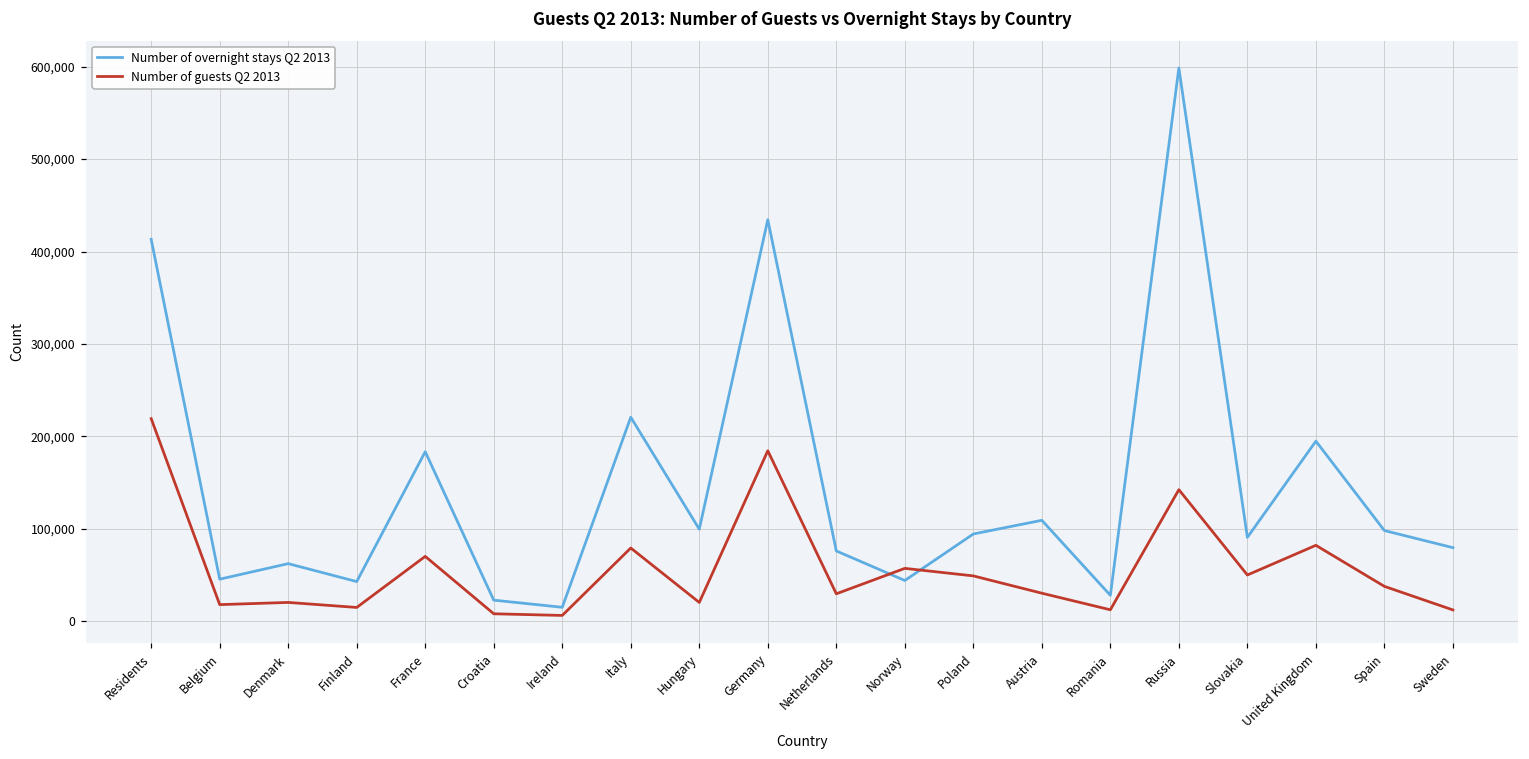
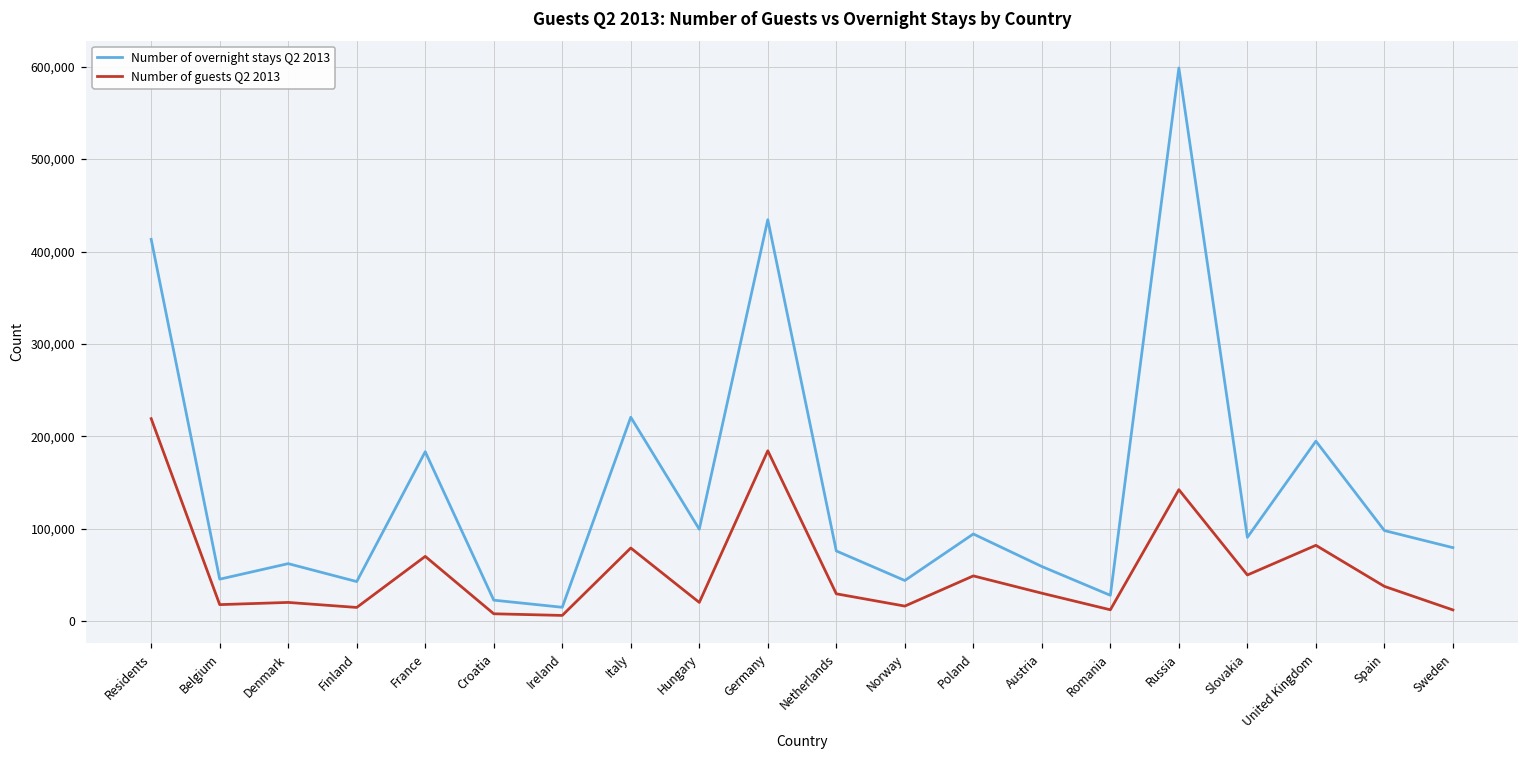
Number of guests Q2 2013, Norway: 60,000 -> 20,000
Number of overnight stays Q2 2013, Austria: 110,000 -> 60,000
